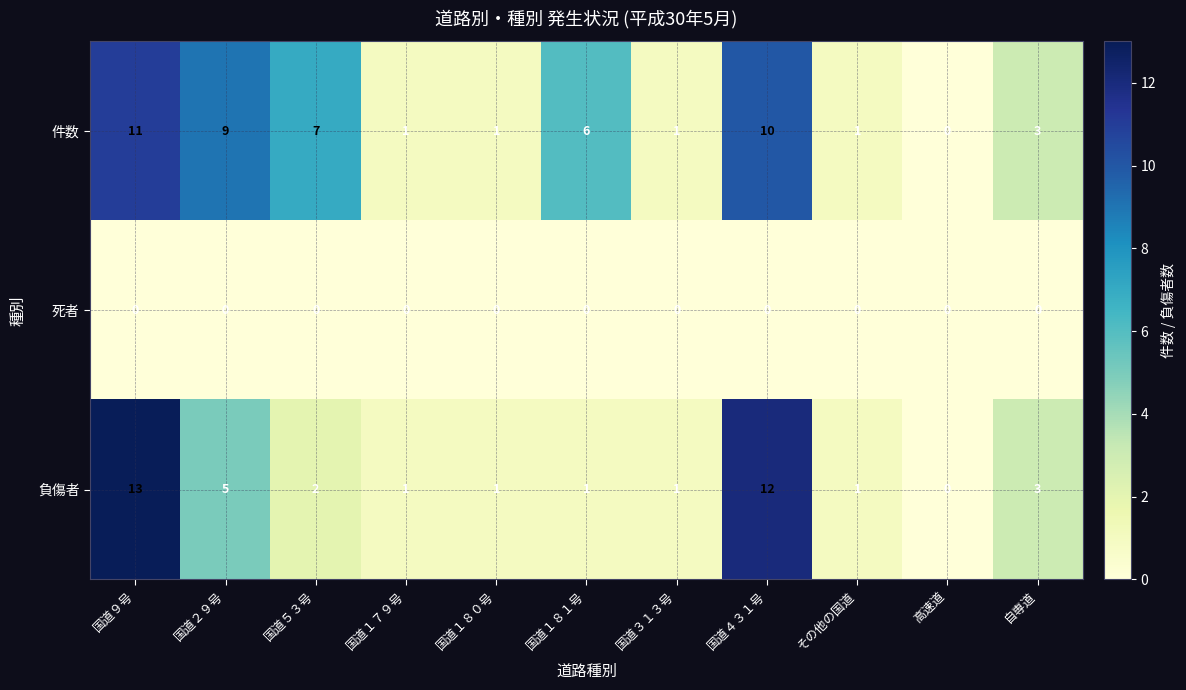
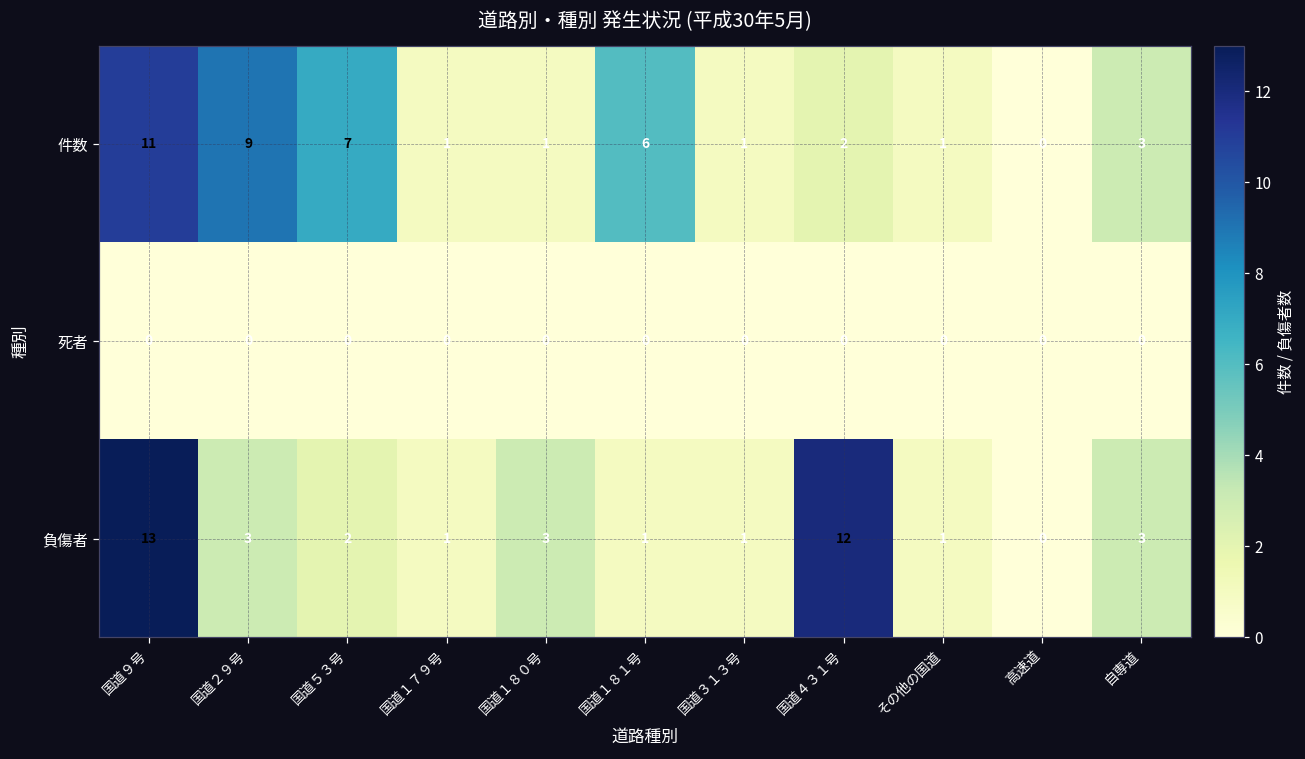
件数, 国道４３１号: 10 -> 2
負傷者, 国道２９号: 5 -> 3
負傷者, 国道１８０号: 1 -> 3
